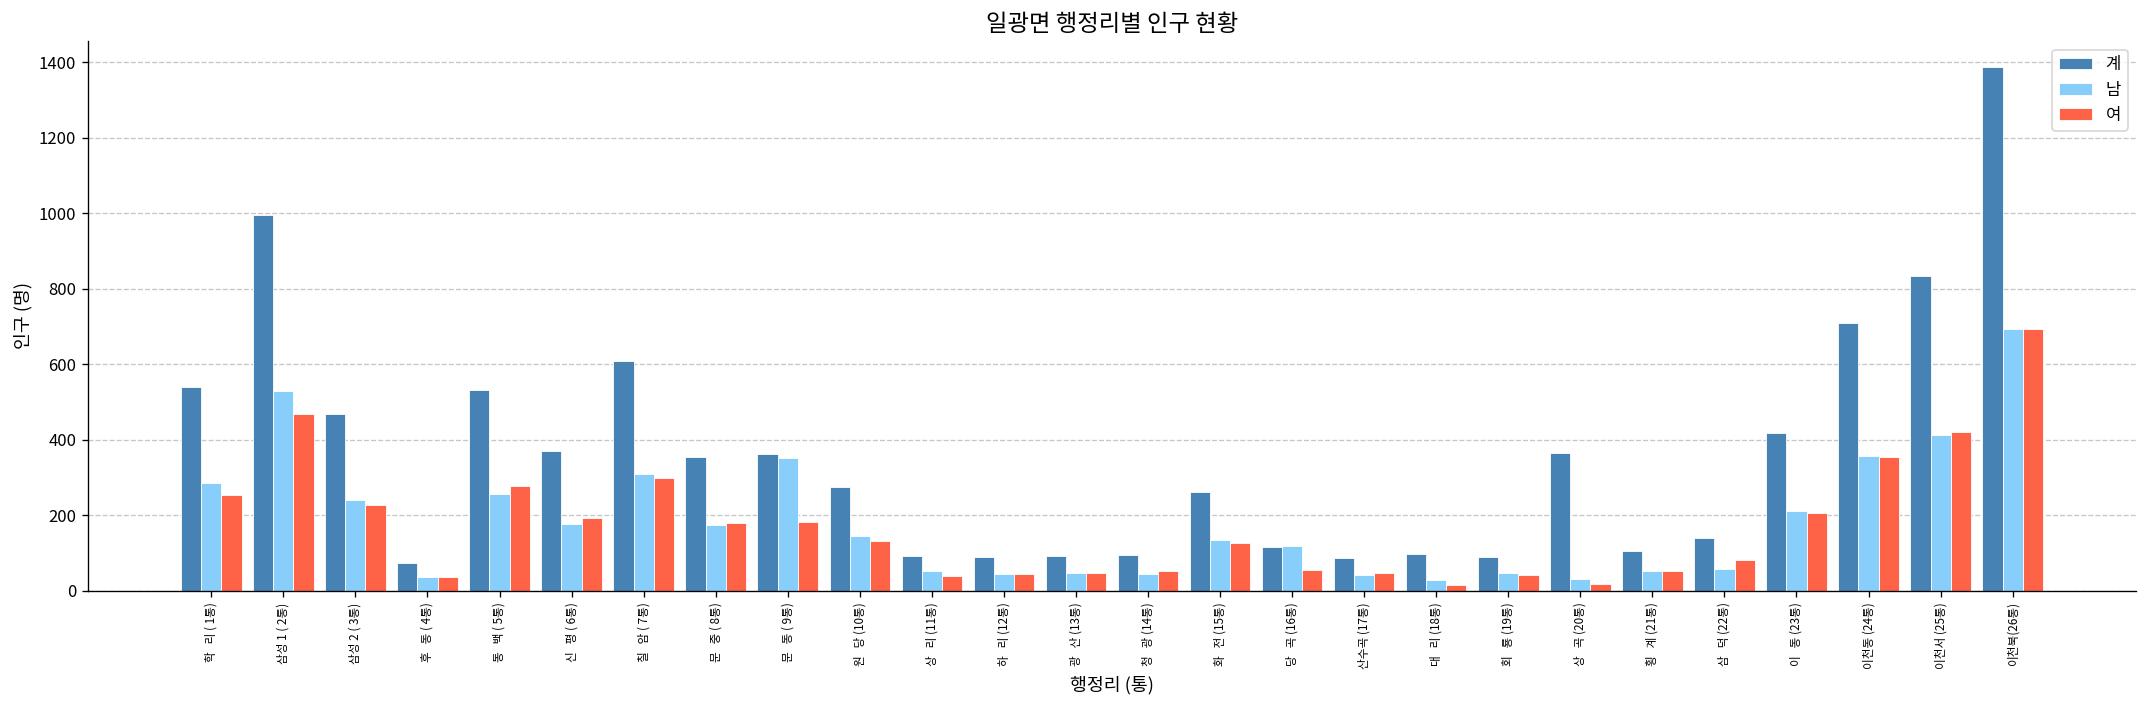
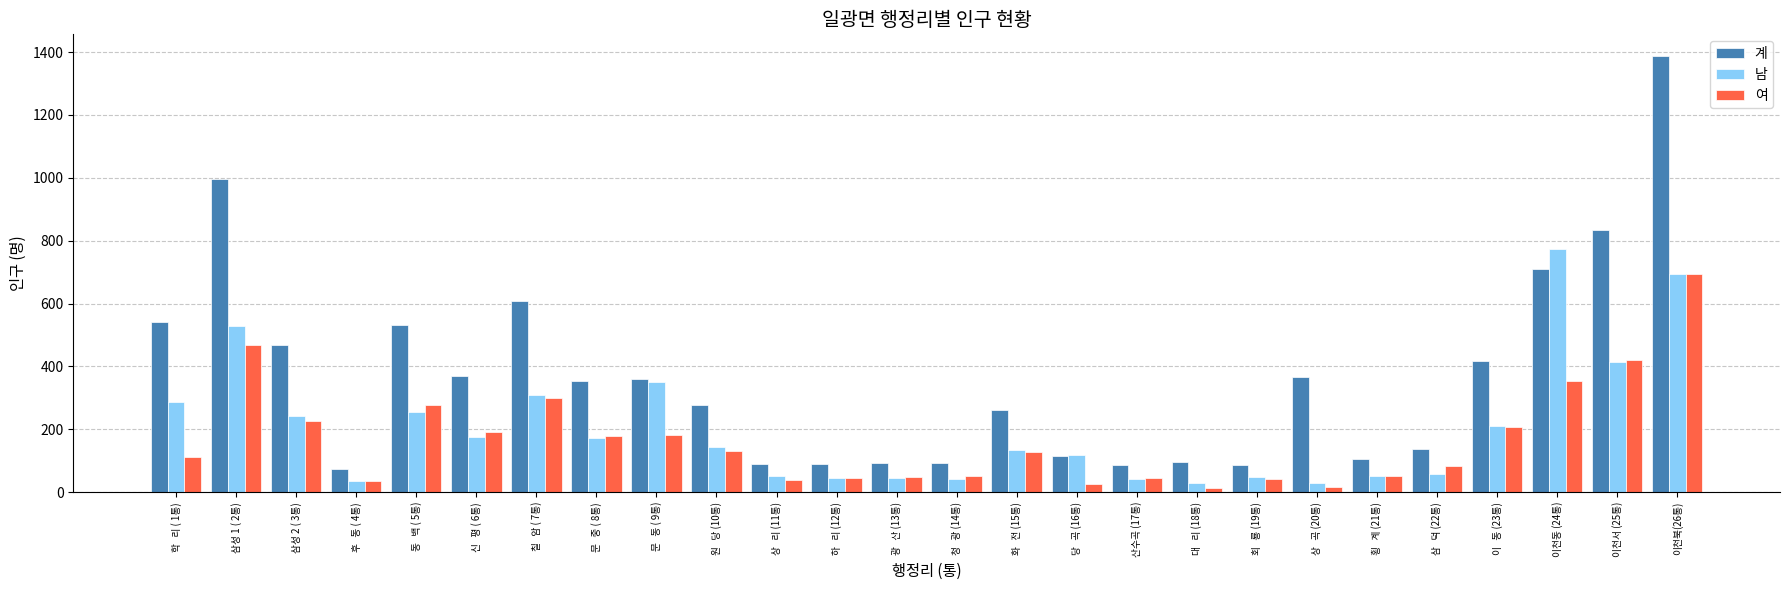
여, 학 리 ( 1통): 250 -> 110
여, 당 곡 (16통): 60 -> 30
남, 이천동 (24통): 360 -> 770
